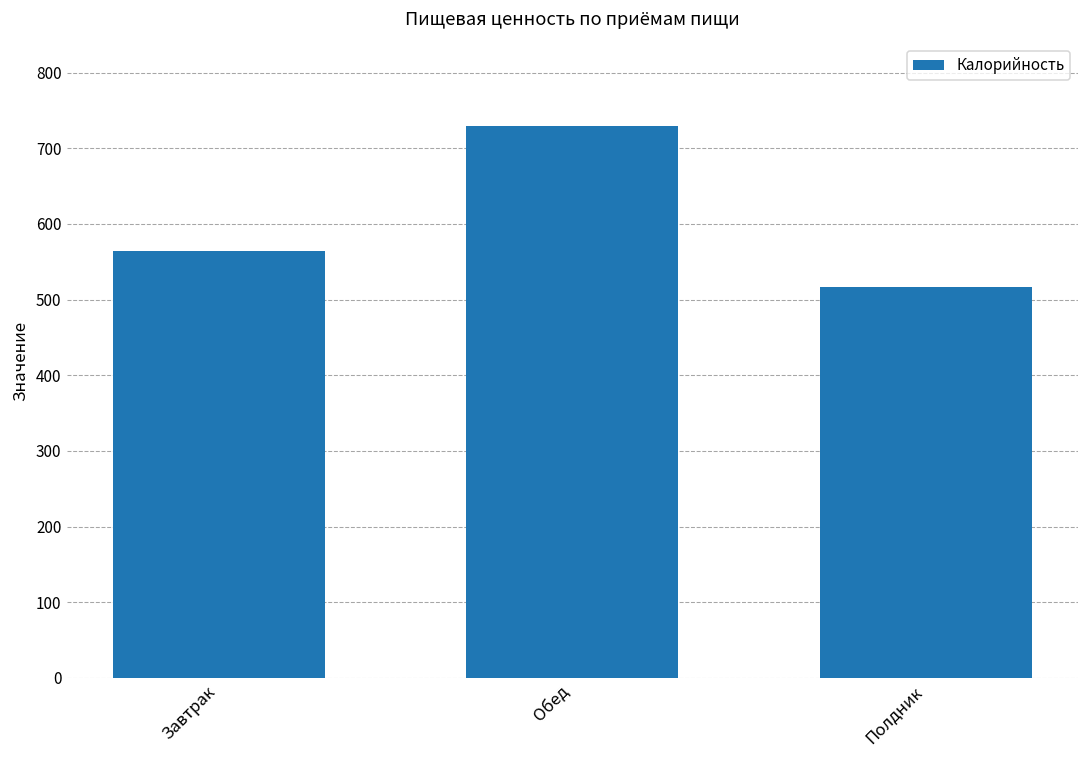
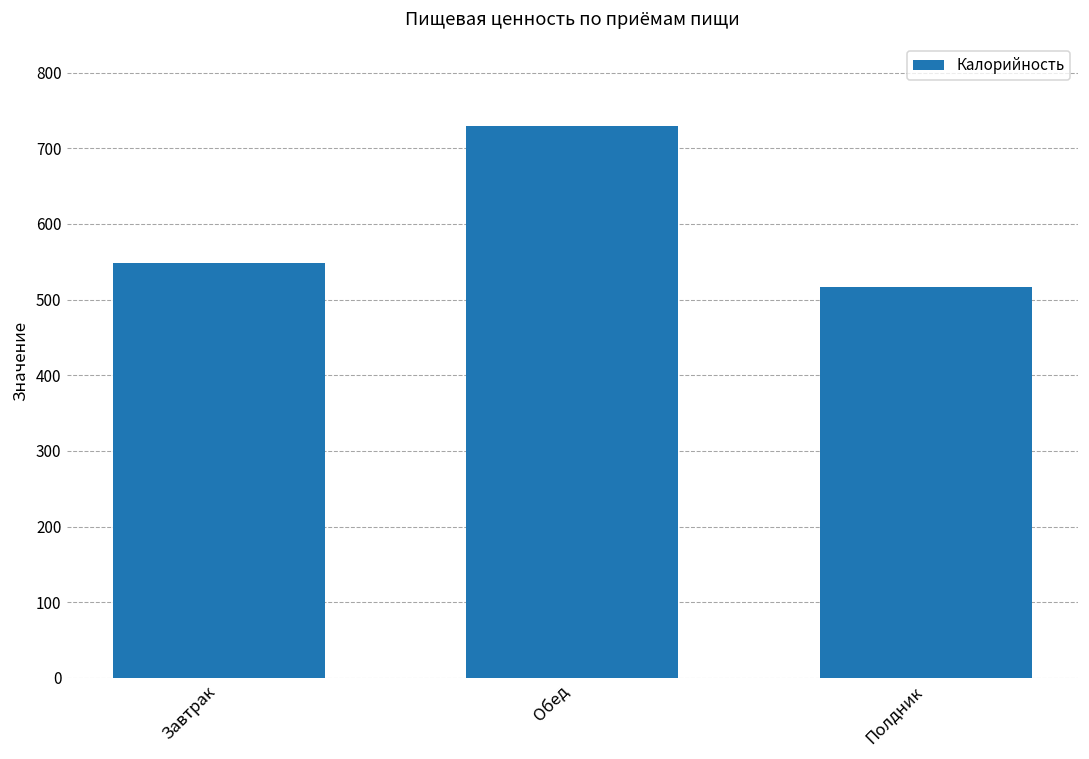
Завтрак: 560 -> 550
